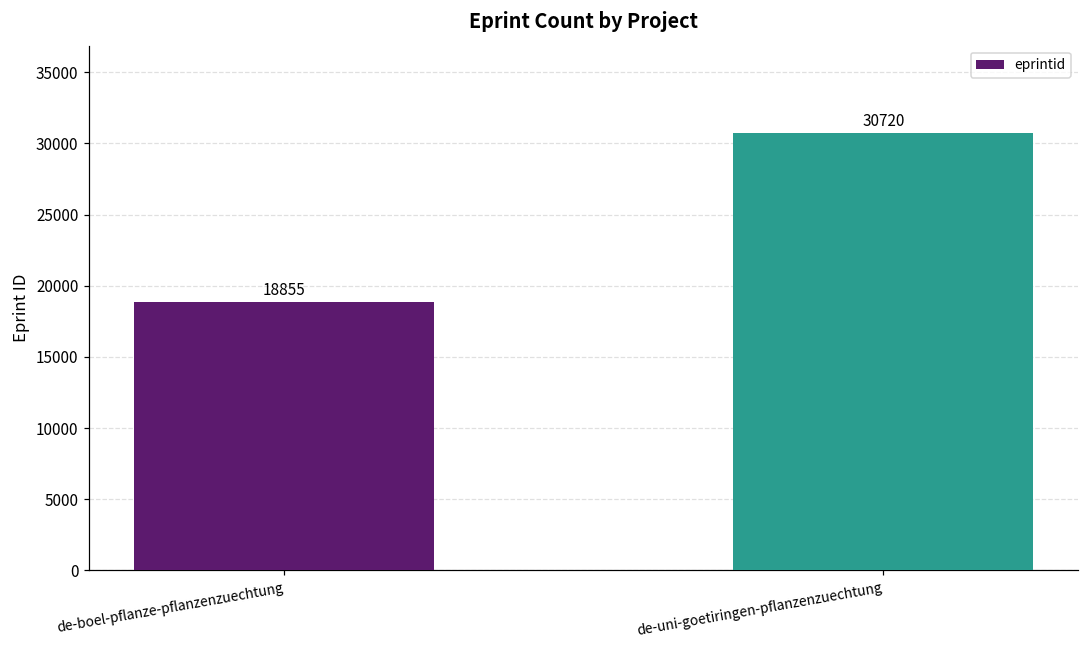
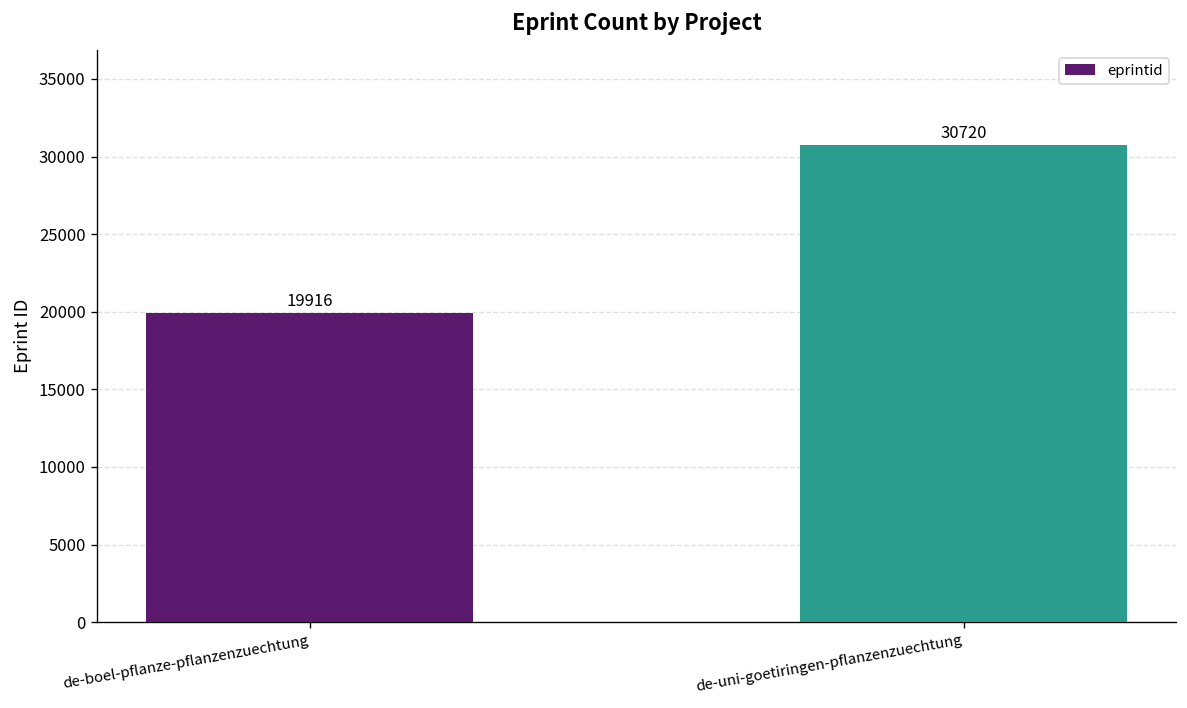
de-boel-pflanze-pflanzenzuechtung: 18855 -> 19916
